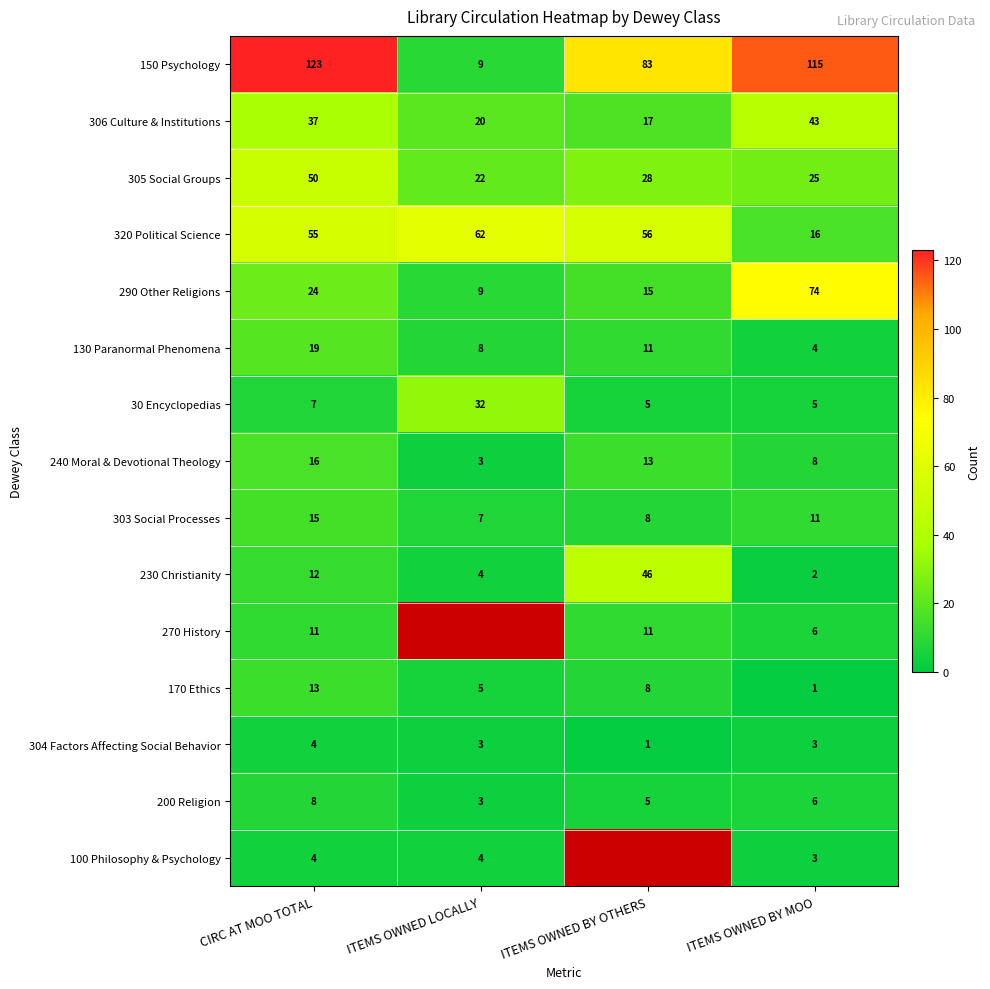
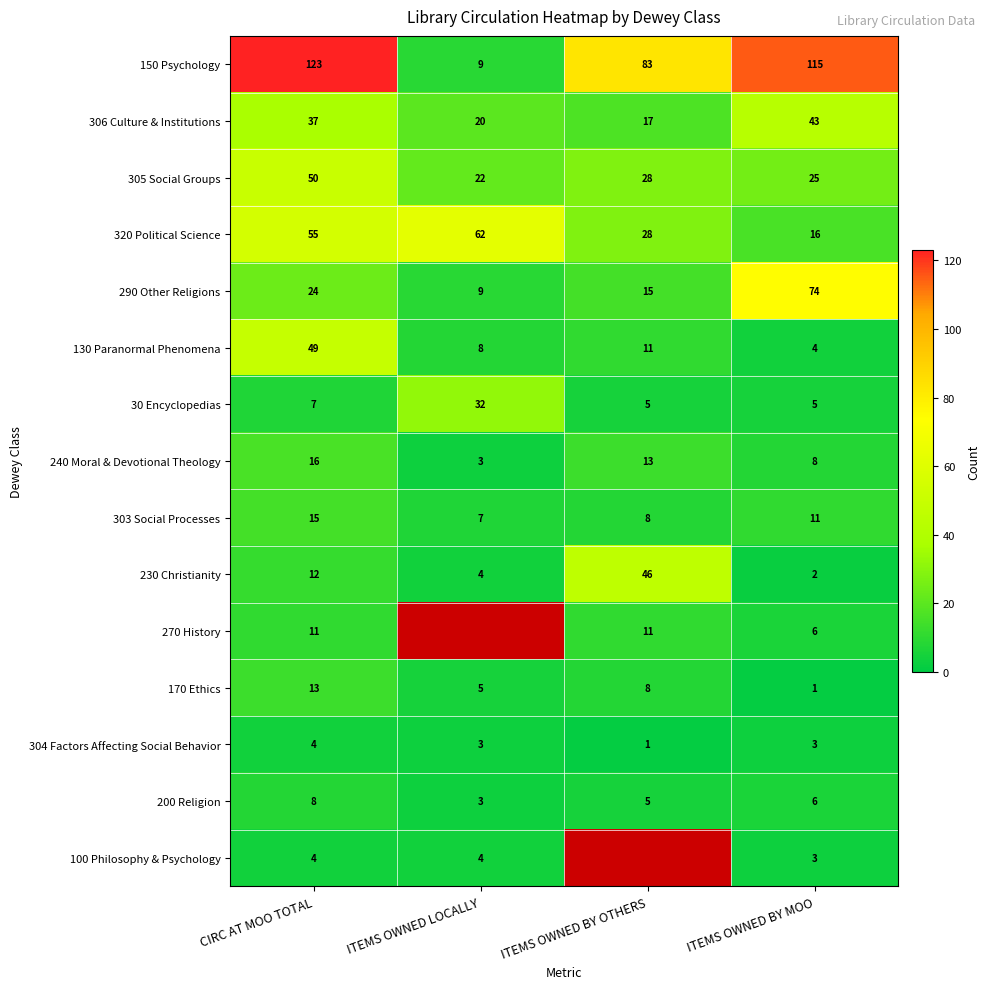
320 Political Science, ITEMS OWNED BY OTHERS: 56 -> 28
130 Paranormal Phenomena, CIRC AT MOO TOTAL: 19 -> 49
